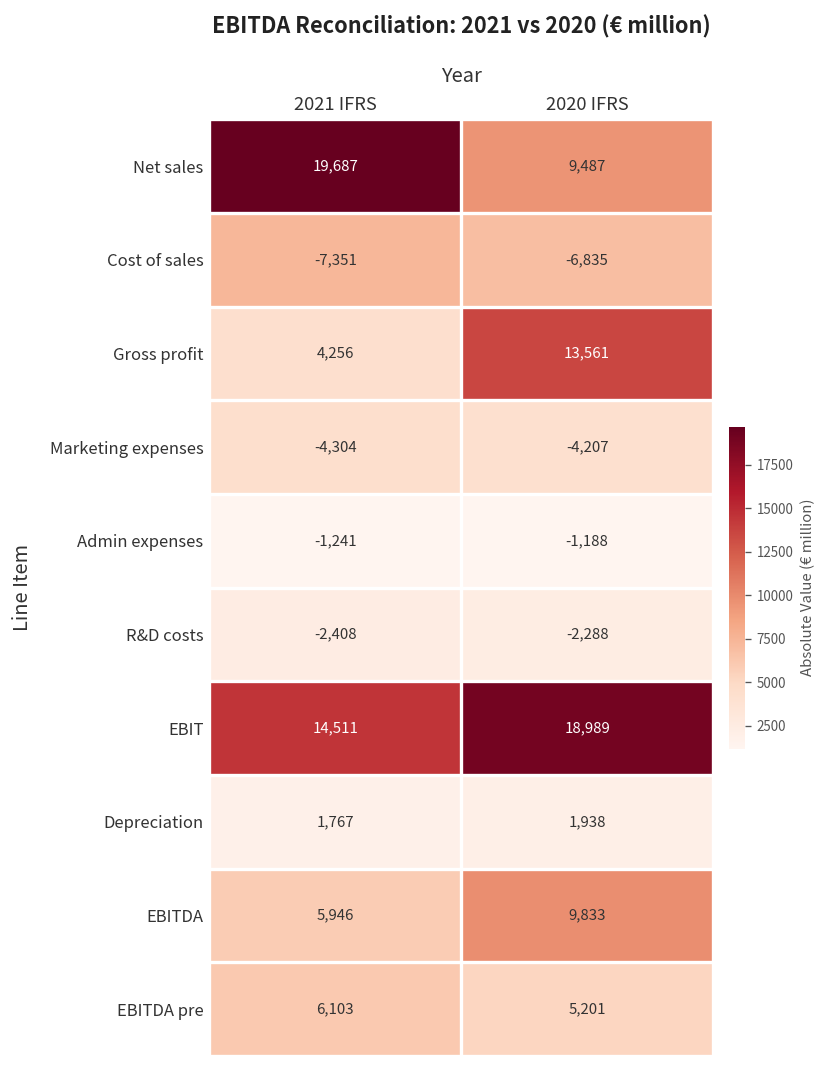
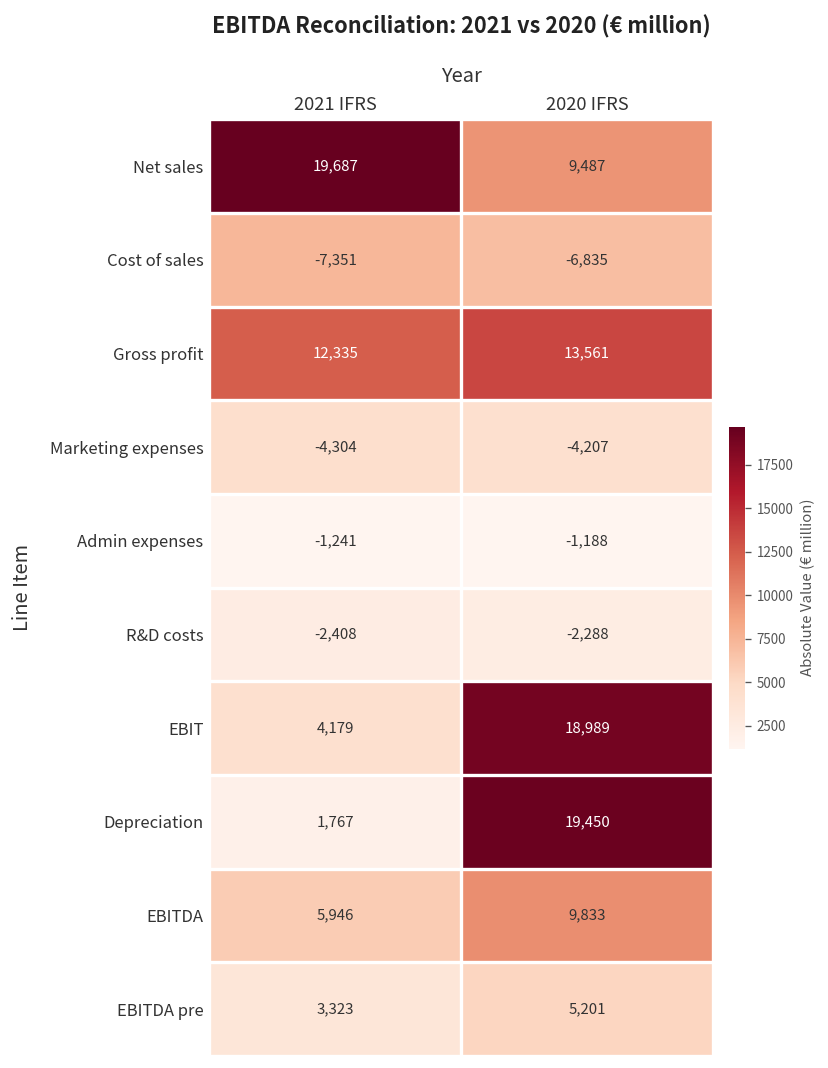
Gross profit, 2021 IFRS: 4,256 -> 12,335
EBIT, 2021 IFRS: 14,511 -> 4,179
Depreciation, 2020 IFRS: 1,938 -> 19,450
EBITDA pre, 2021 IFRS: 6,103 -> 3,323
